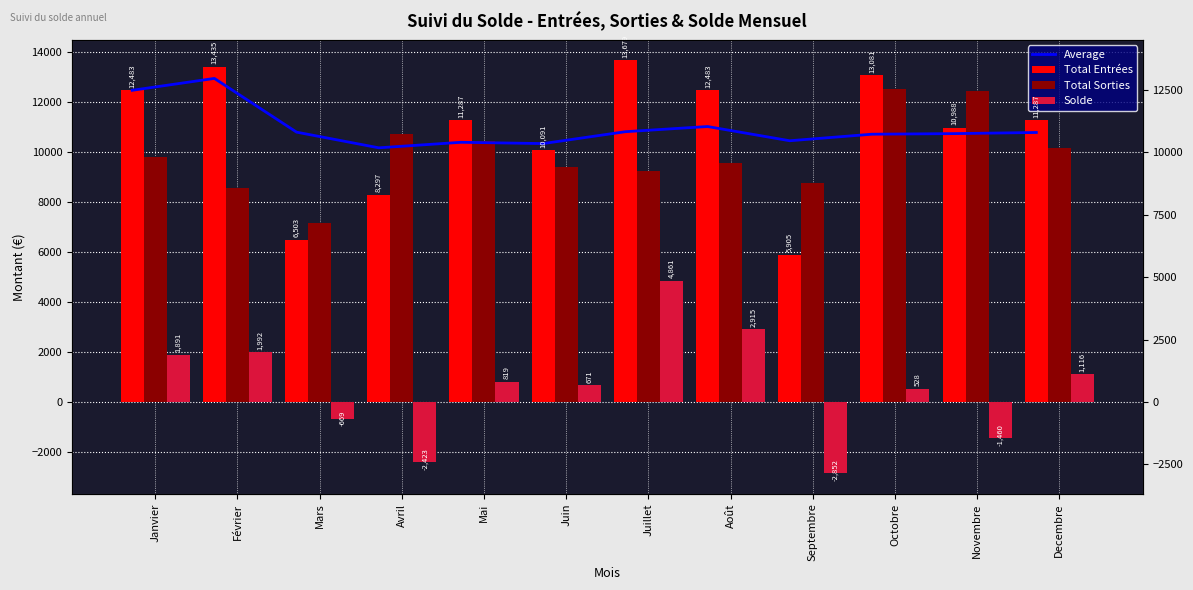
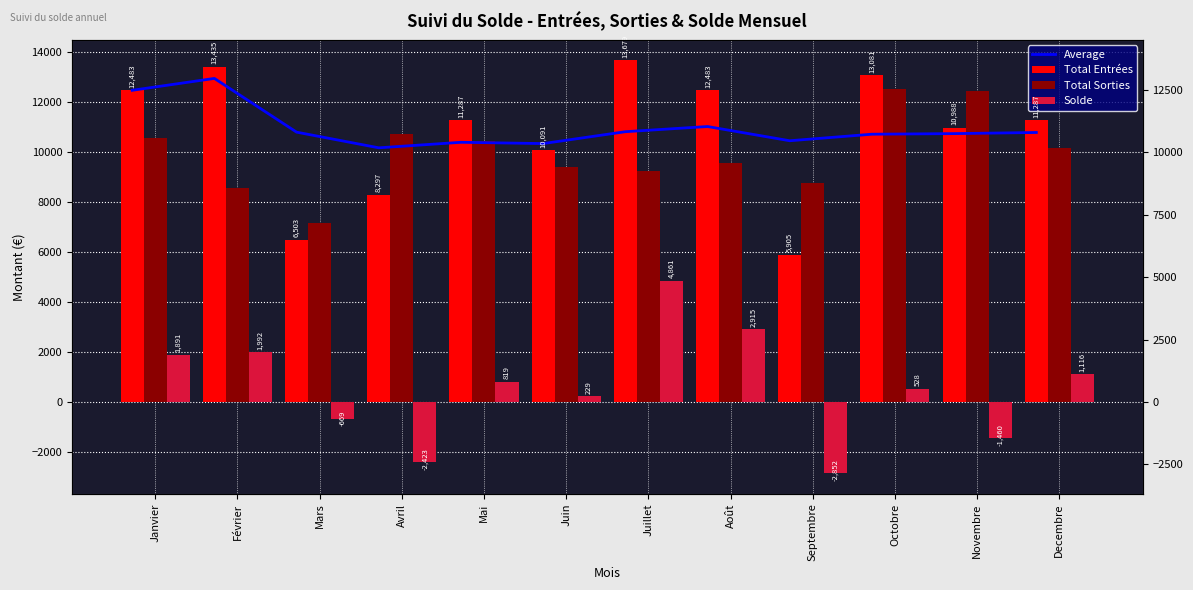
Total Sorties, Janvier: 9800 -> 10600
Solde, Juin: 671 -> 229
